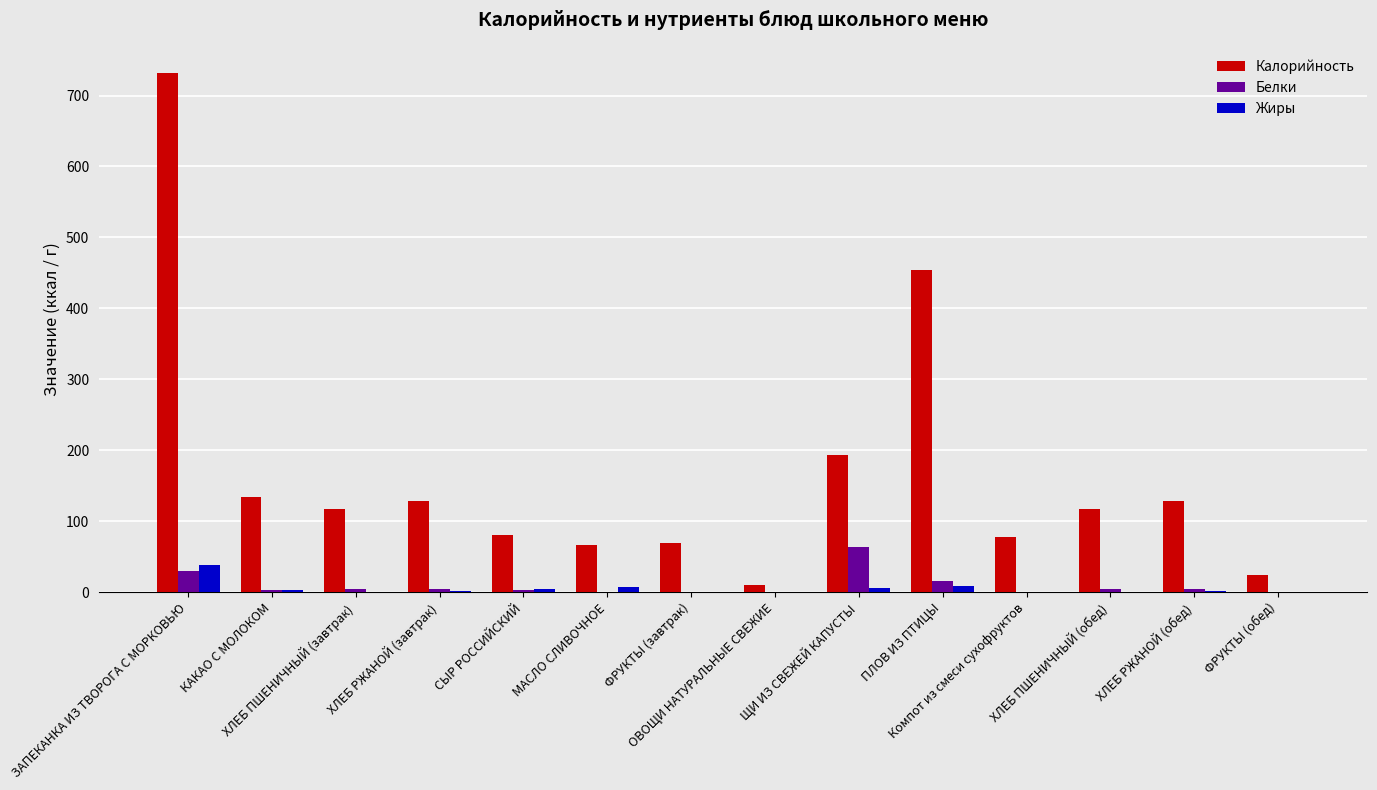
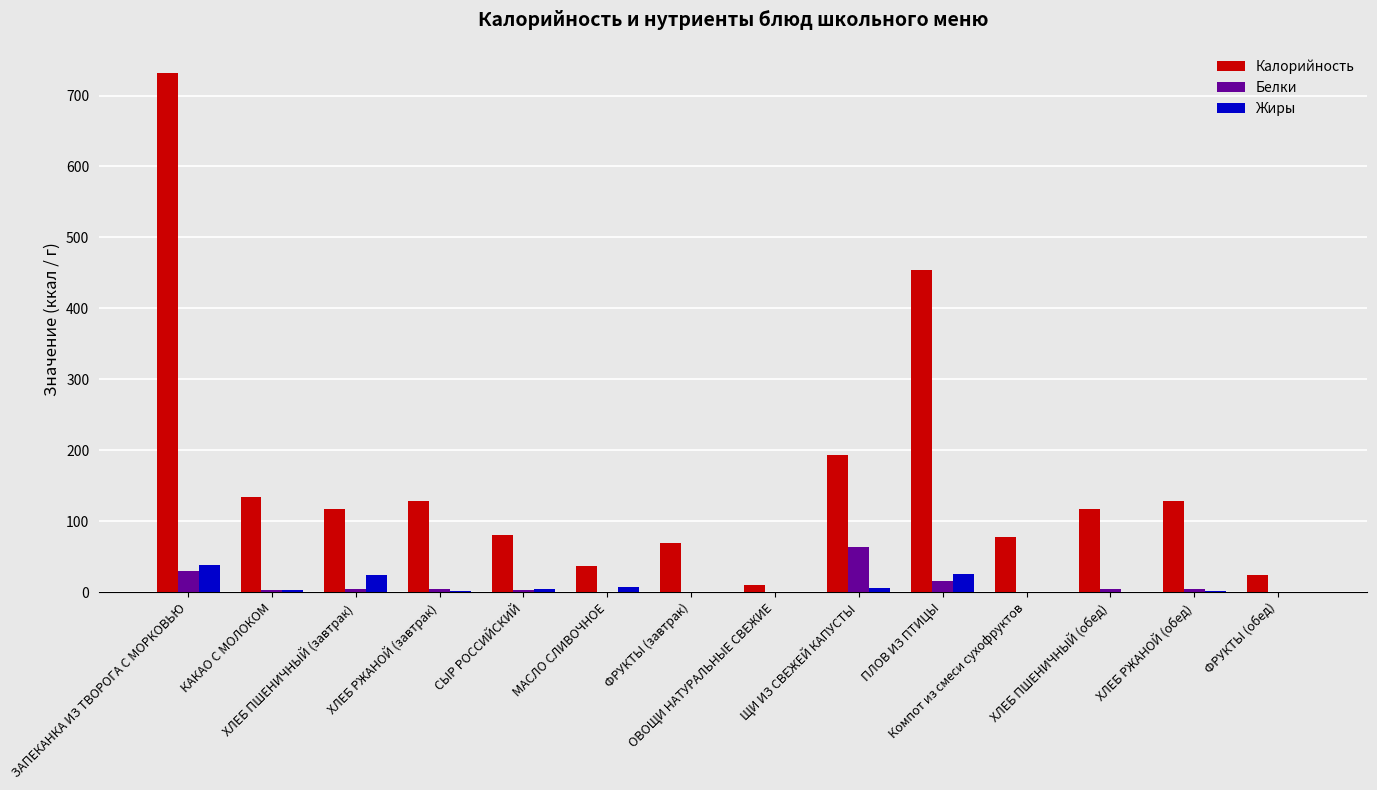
Жиры, ХЛЕБ ПШЕНИЧНЫЙ (завтрак): 0 -> 20
Калорийность, МАСЛО СЛИВОЧНОЕ: 70 -> 40
Жиры, ПЛОВ ИЗ ПТИЦЫ: 10 -> 30
